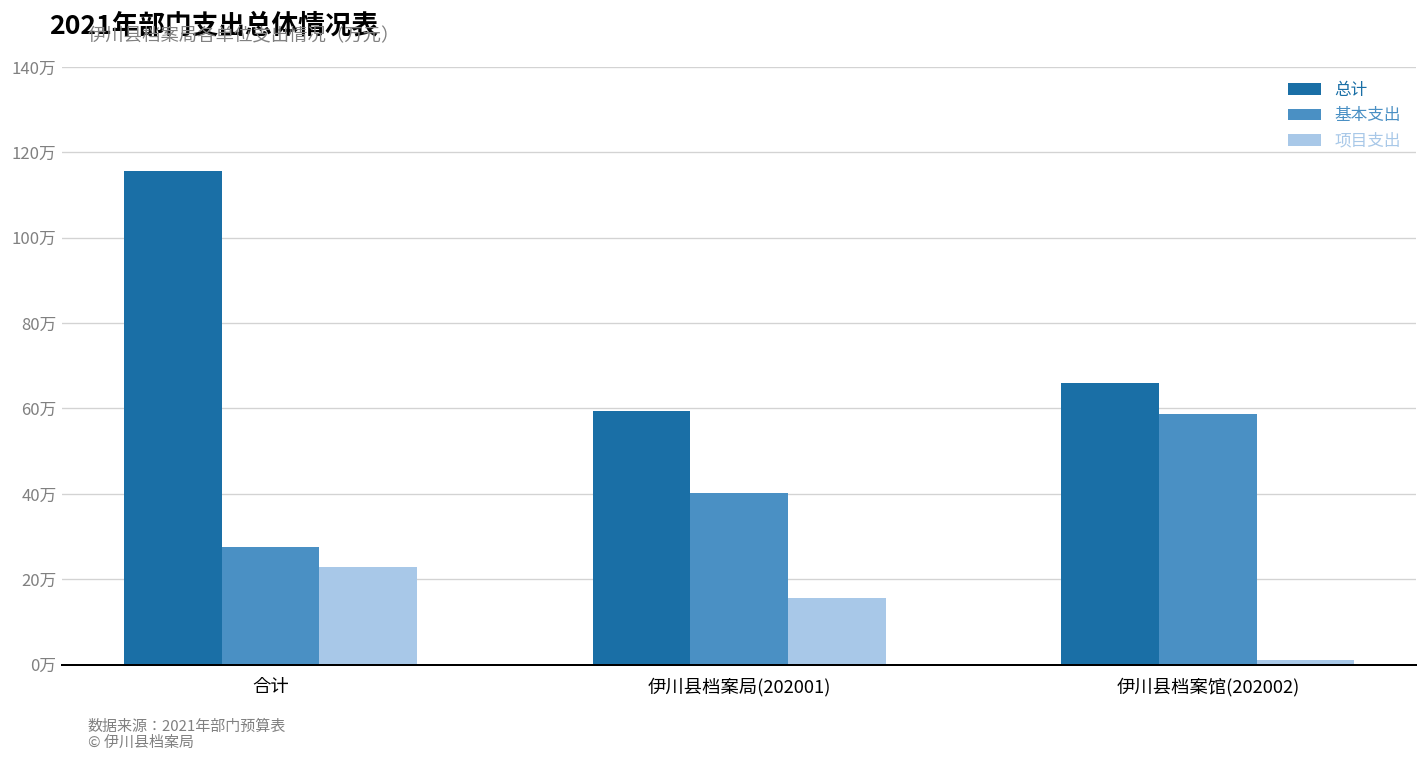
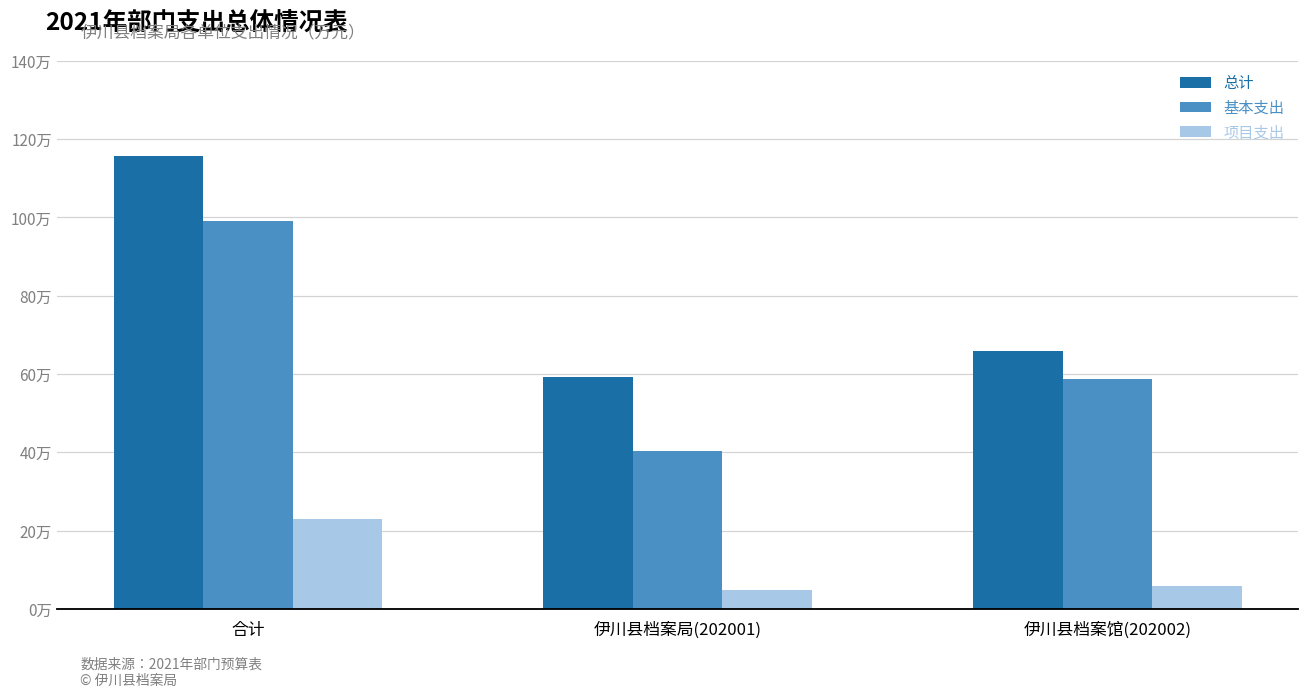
基本支出, 合计: 28万 -> 99万
项目支出, 伊川县档案局(202001): 16万 -> 5万
项目支出, 伊川县档案馆(202002): 1万 -> 6万
